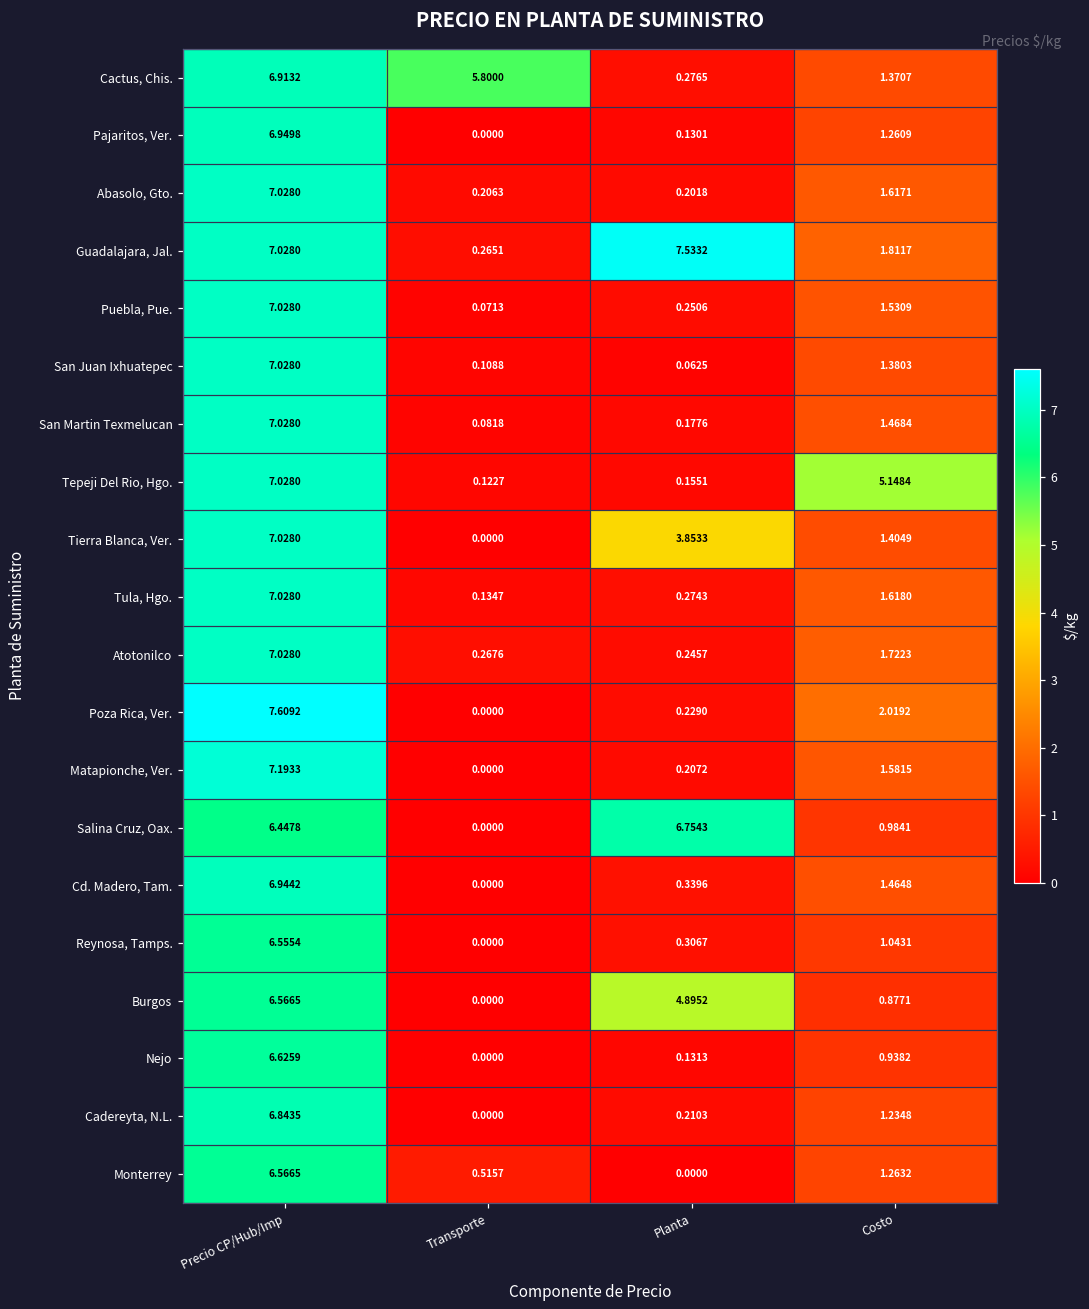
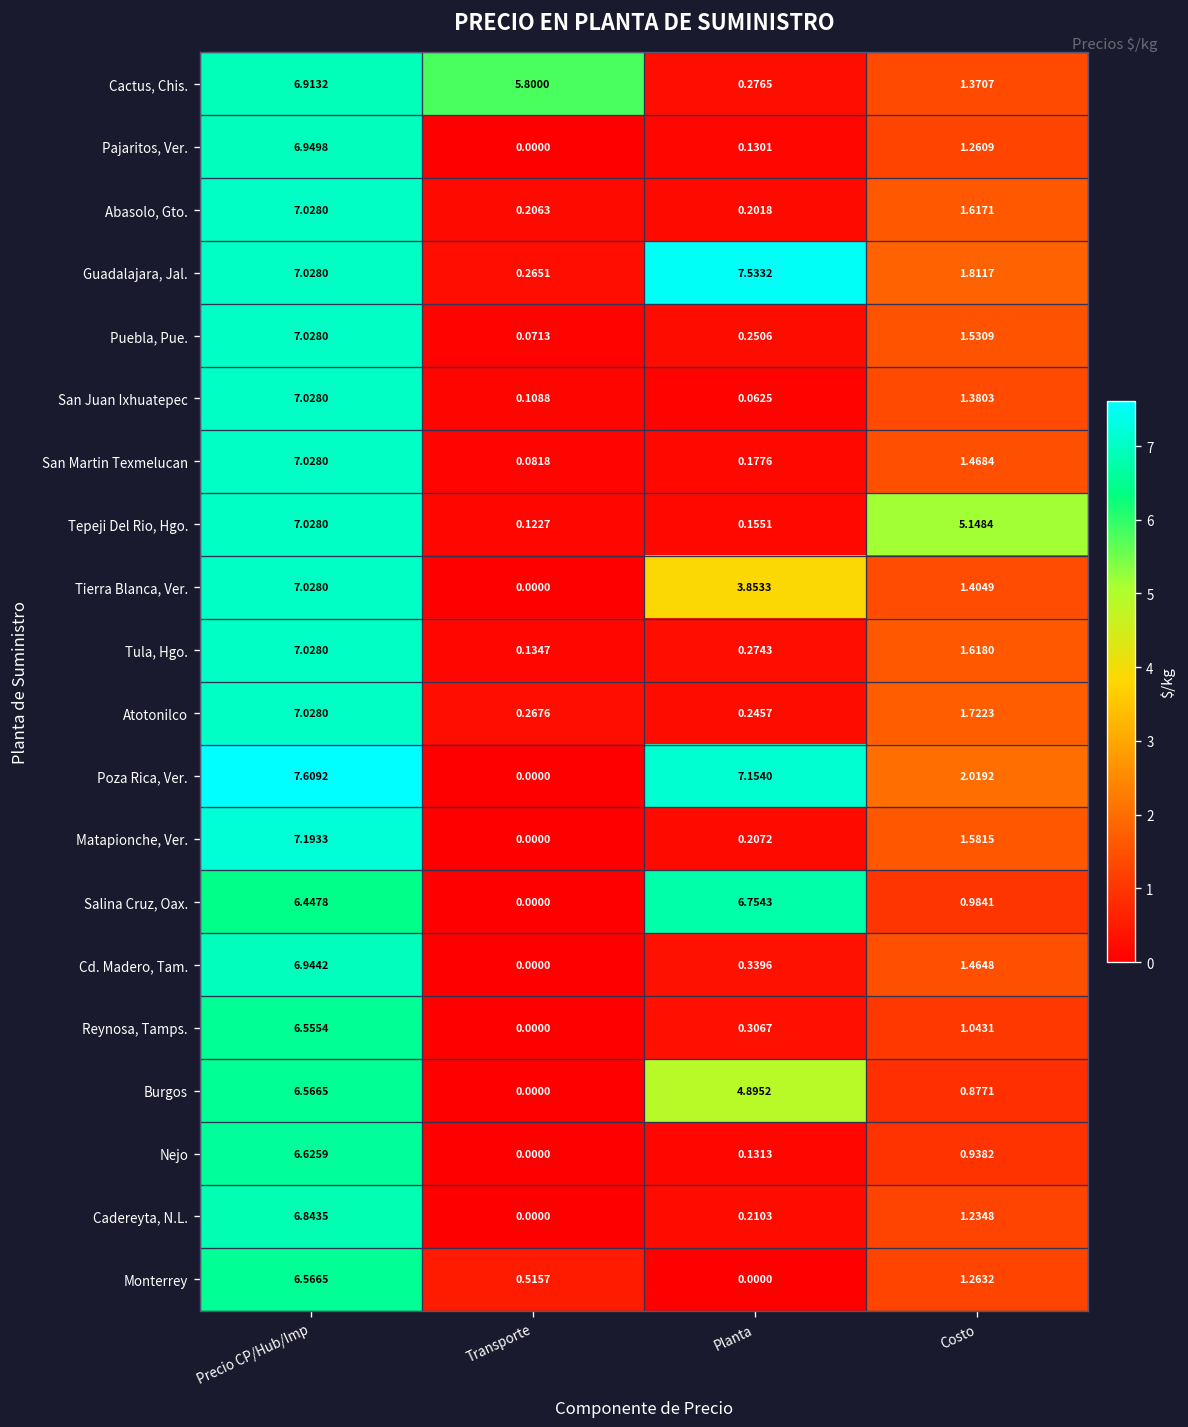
Poza Rica, Ver., Planta: 0.2290 -> 7.1540
